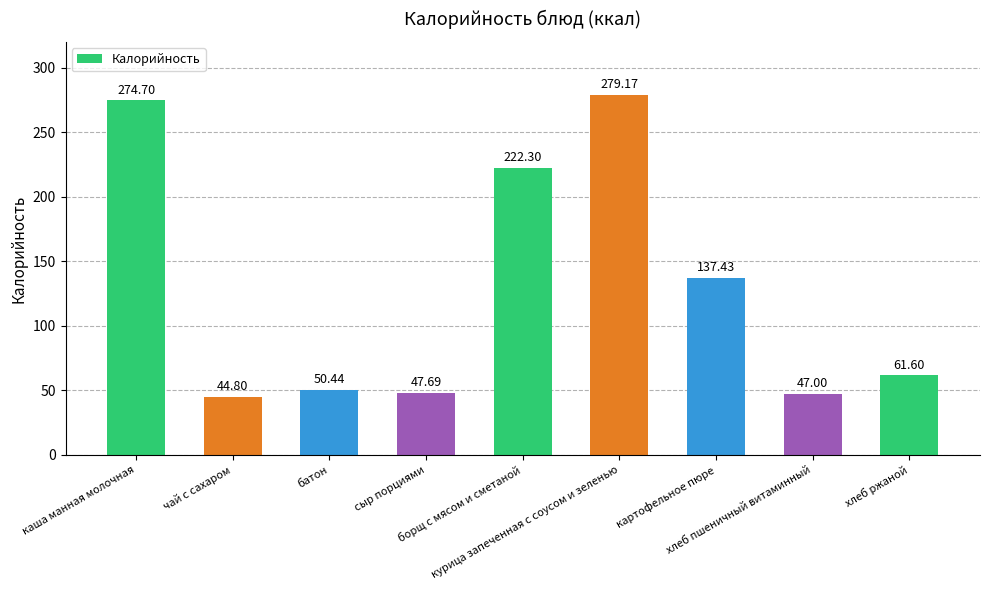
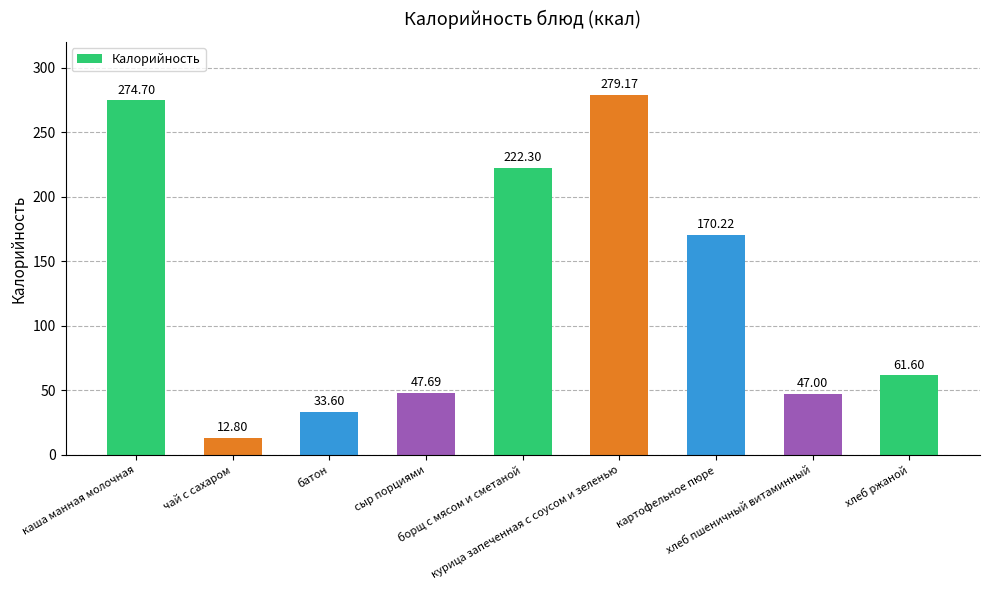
чай с сахаром: 44.80 -> 12.80
батон: 50.44 -> 33.60
картофельное пюре: 137.43 -> 170.22
